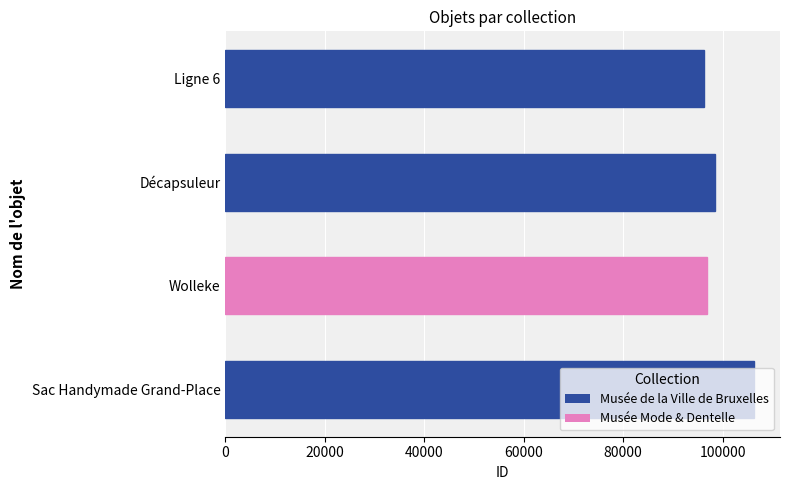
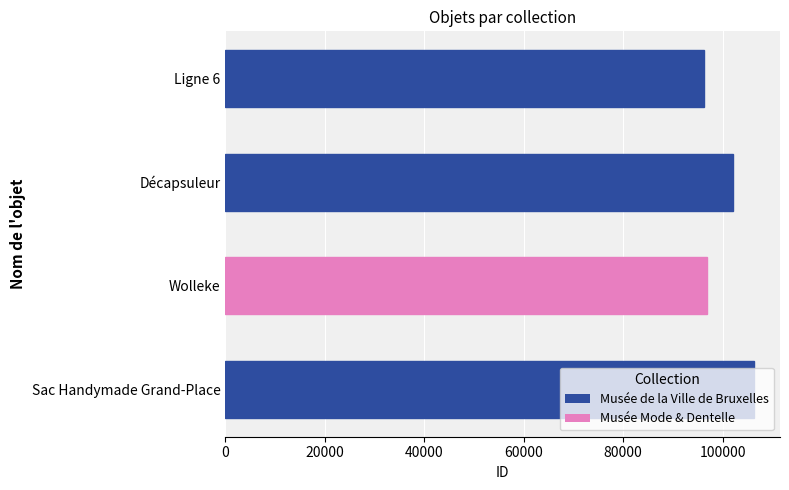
Décapsuleur: 98000 -> 102000
